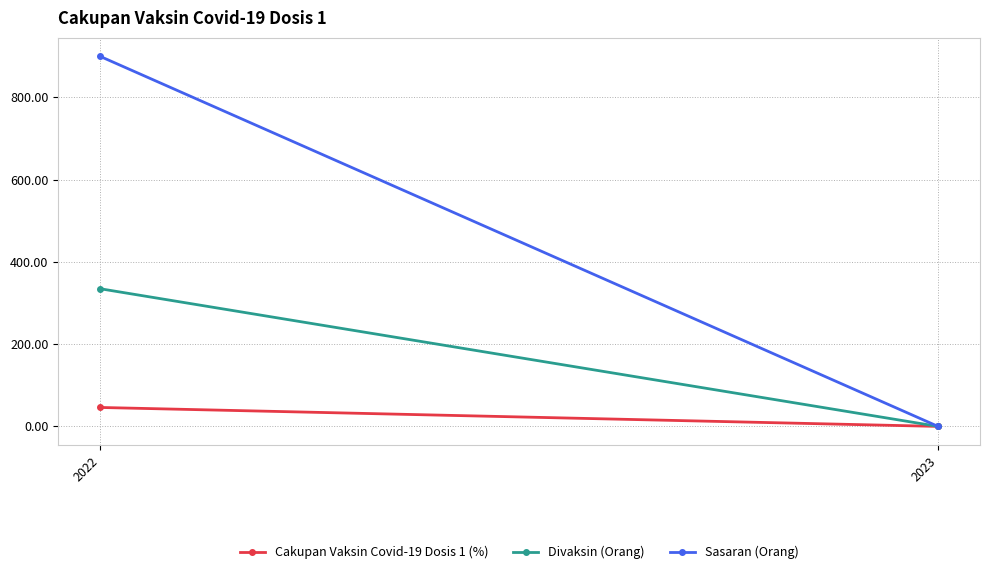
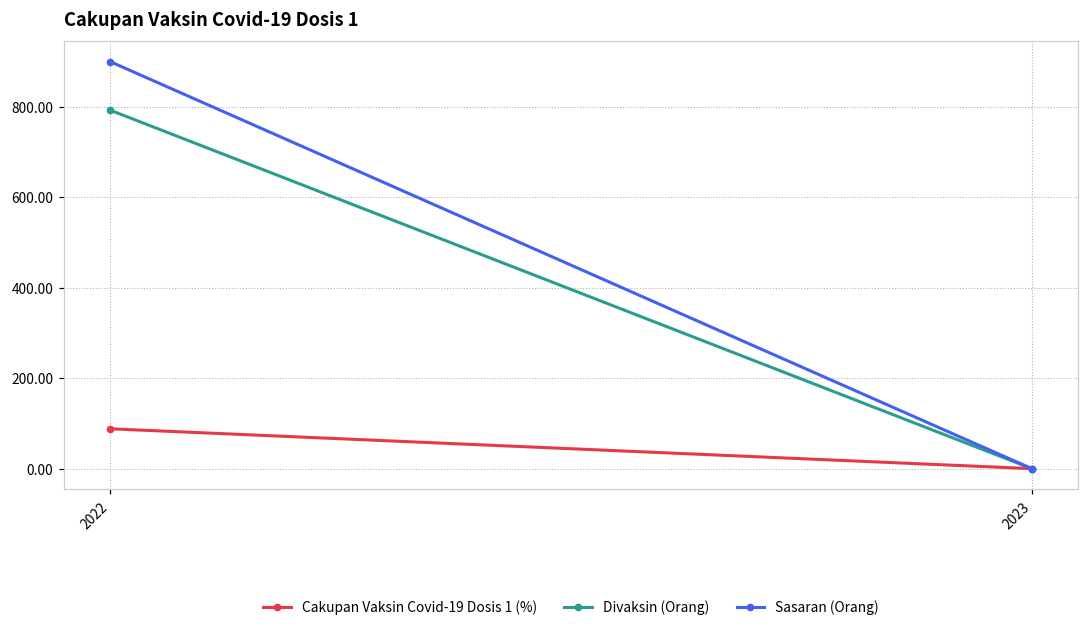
Cakupan Vaksin Covid-19 Dosis 1 (%), 2022: 50 -> 90
Divaksin (Orang), 2022: 330 -> 790
